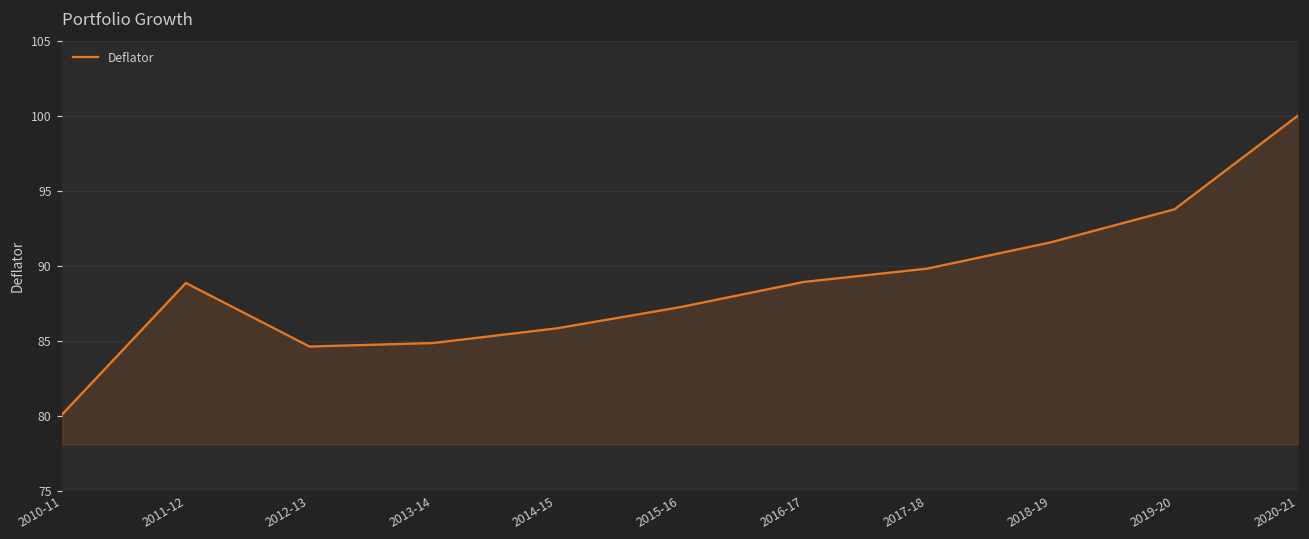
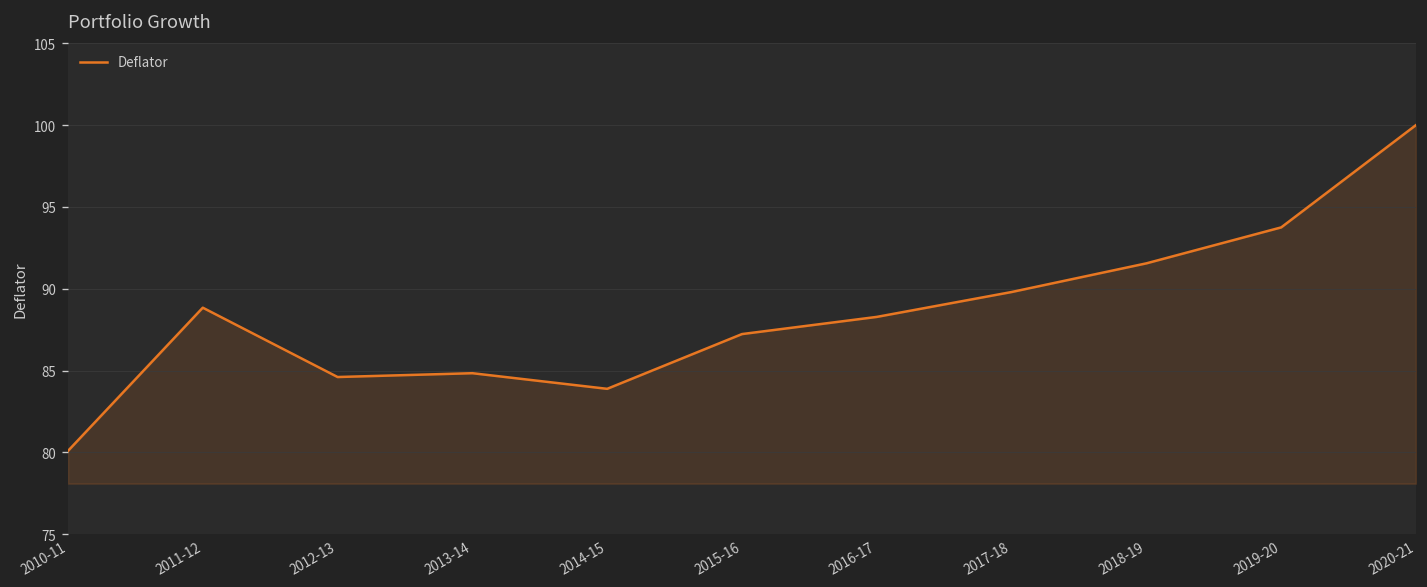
2014-15: 85.8 -> 83.9
2016-17: 88.9 -> 88.3
